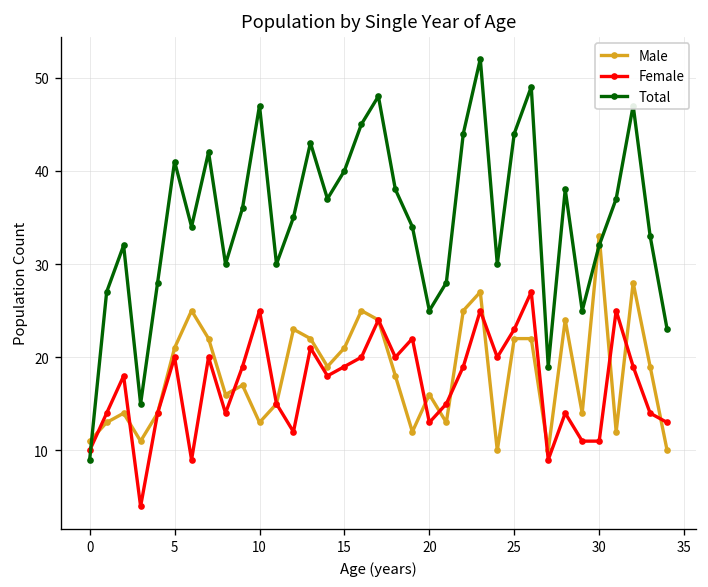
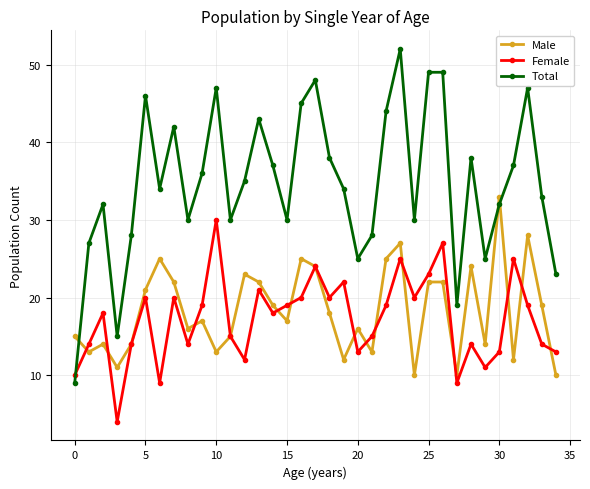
Male, 0: 11 -> 15
Total, 5: 41 -> 46
Female, 10: 25 -> 30
Male, 15: 21 -> 17
Total, 15: 40 -> 30
Total, 25: 44 -> 49
Female, 30: 11 -> 13
